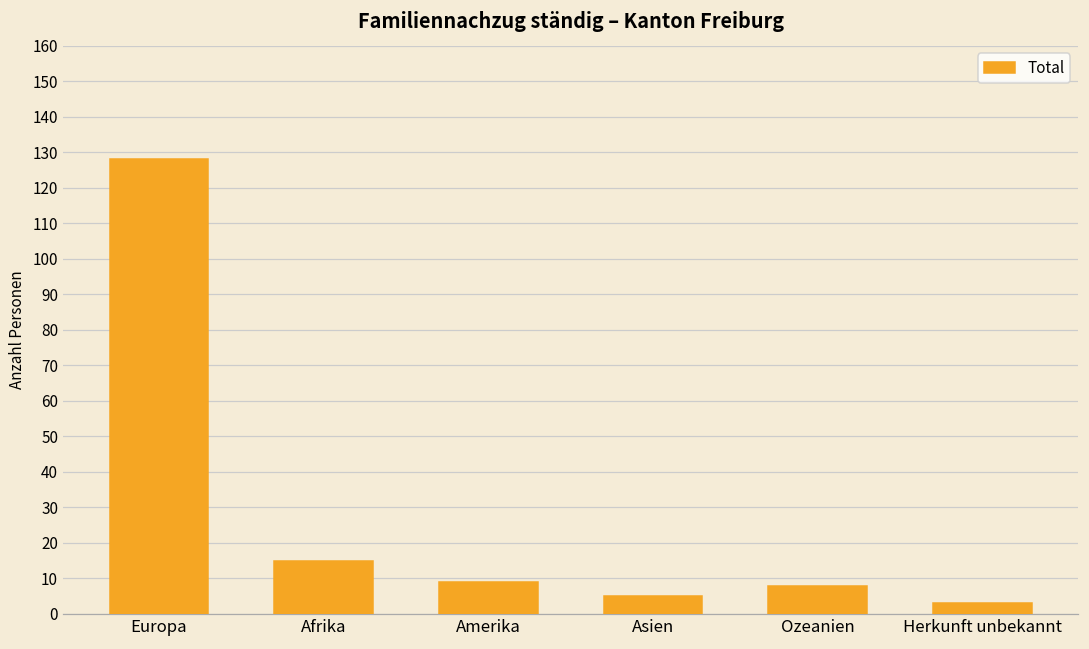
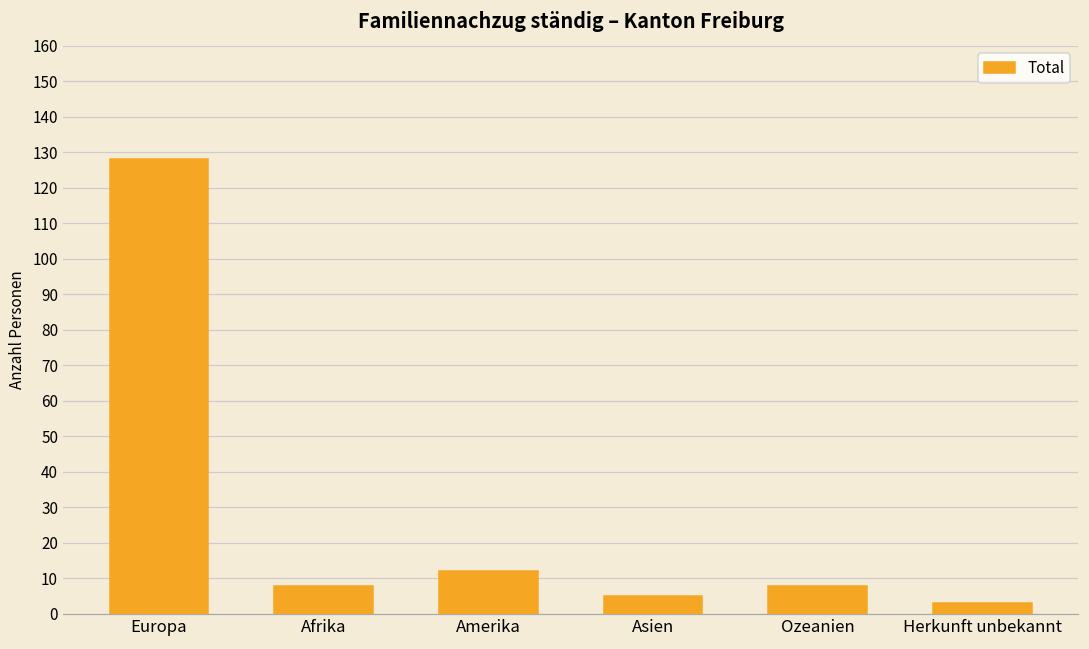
Afrika: 15 -> 8
Amerika: 9 -> 12
